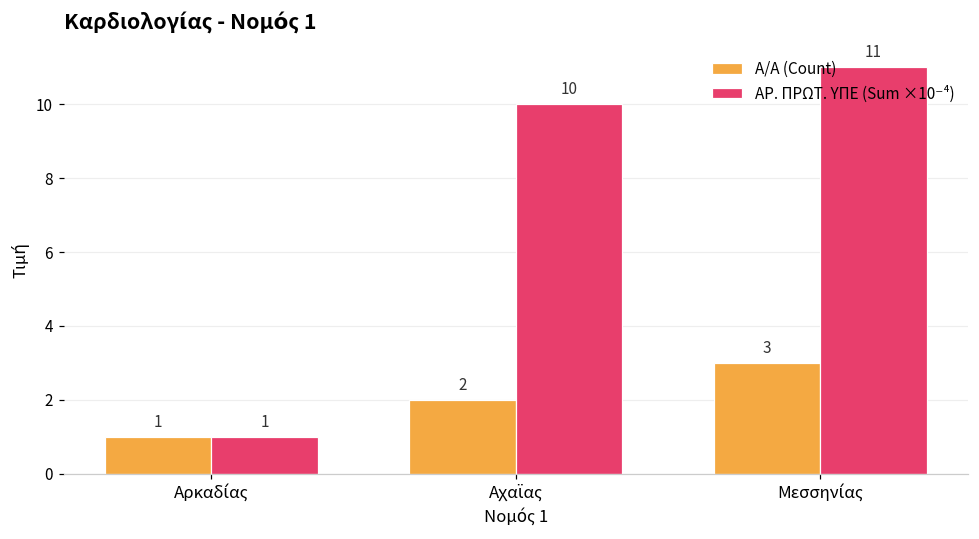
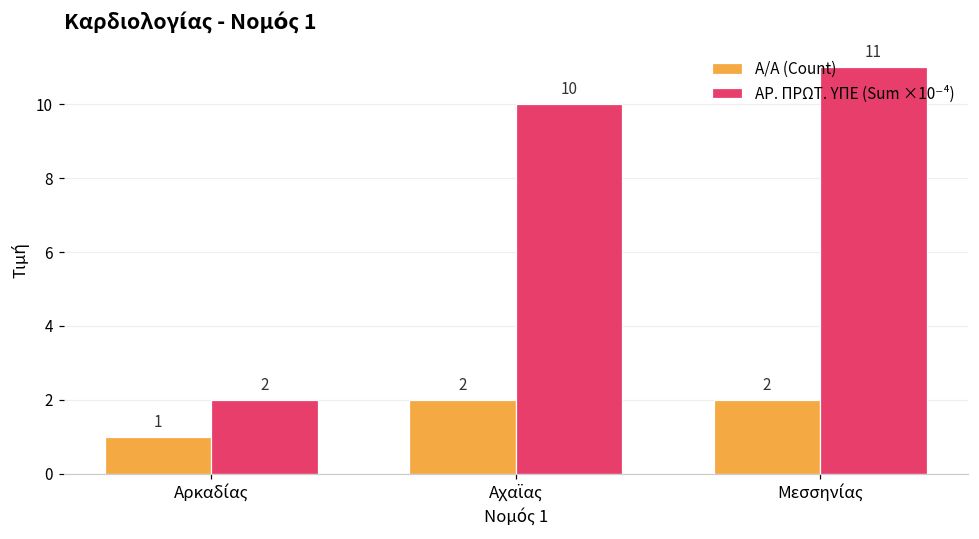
ΑΡ. ΠΡΩΤ. ΥΠΕ (Sum ×10⁻⁴), Αρκαδίας: 1 -> 2
Α/Α (Count), Μεσσηνίας: 3 -> 2
